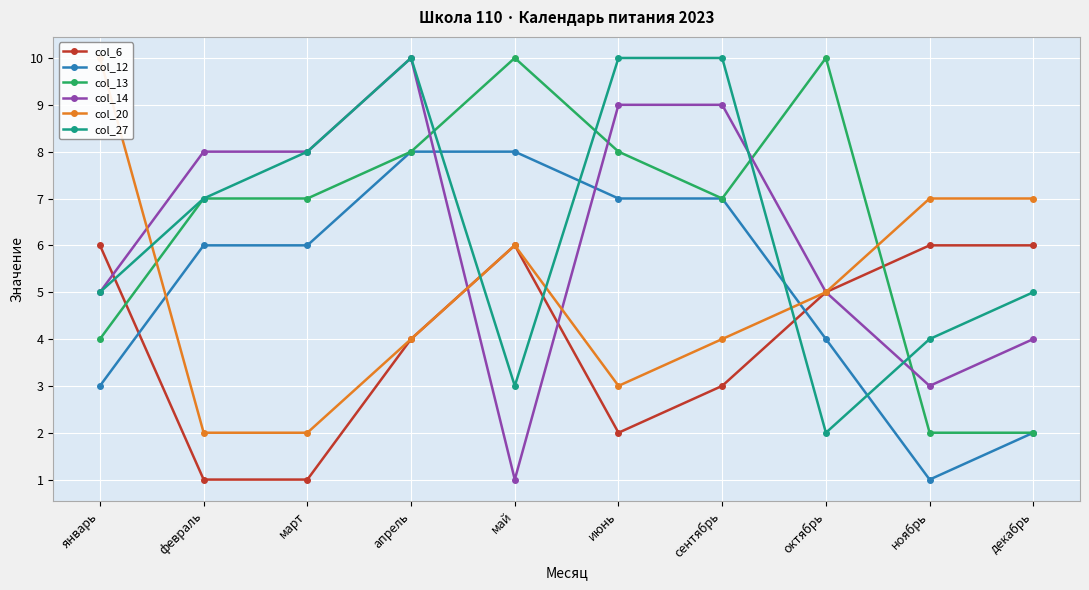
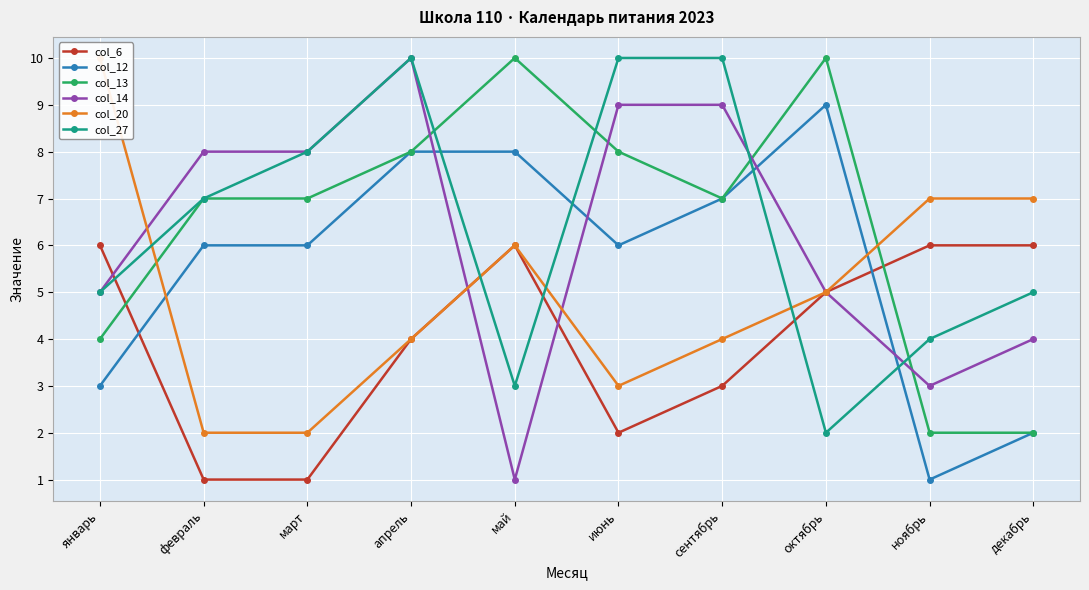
col_12, июнь: 7 -> 6
col_12, октябрь: 4 -> 9
